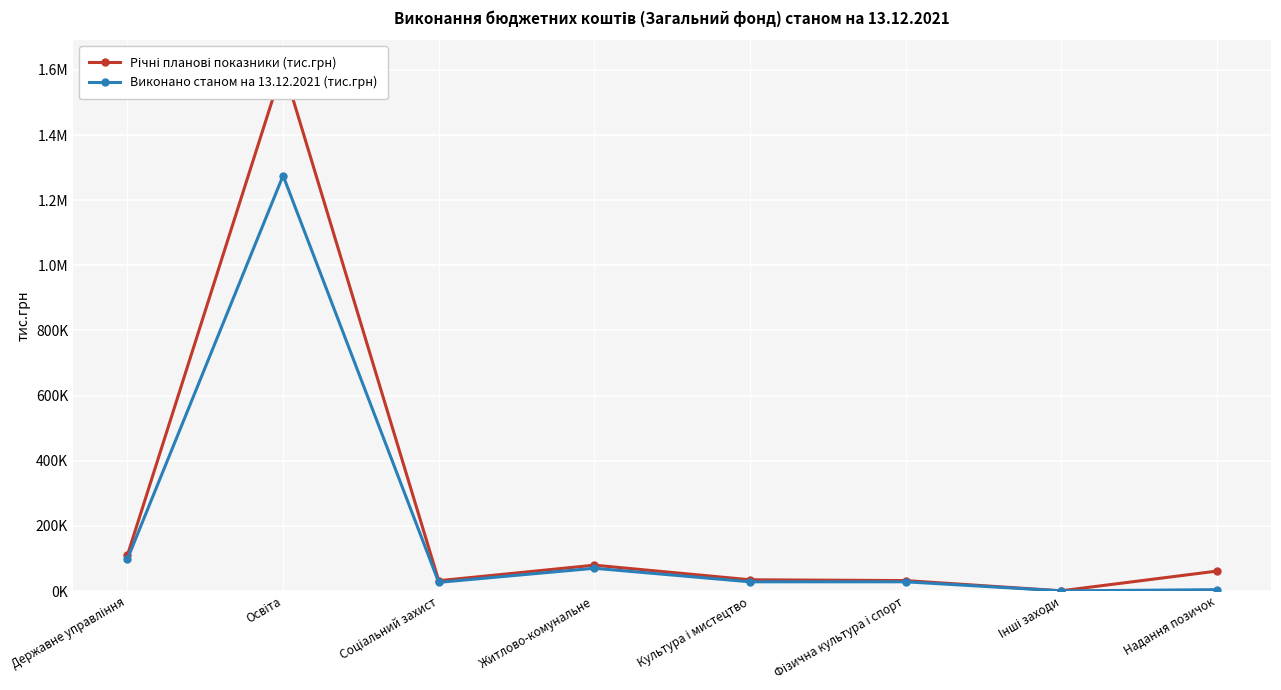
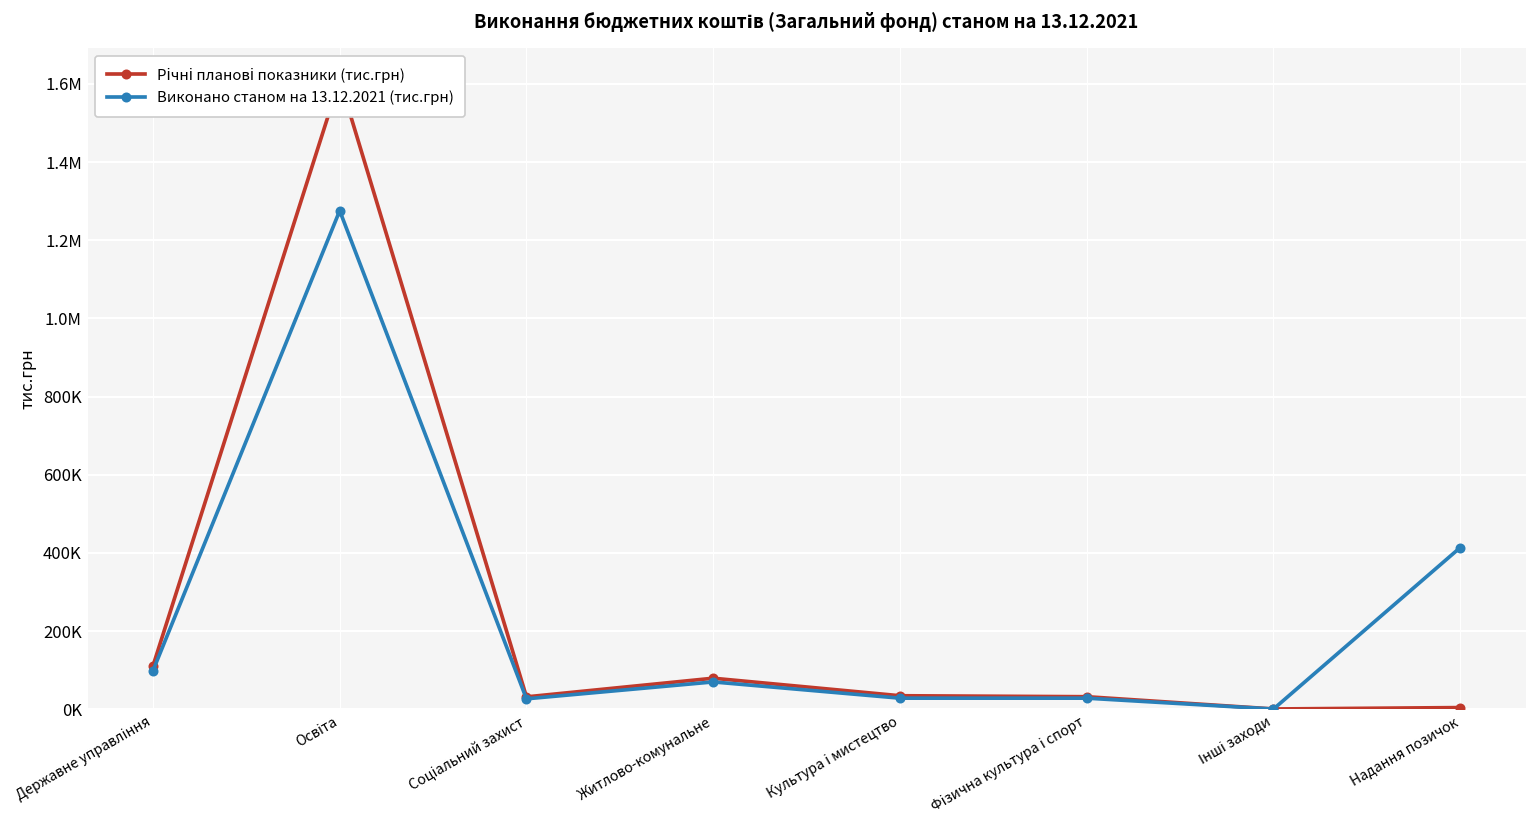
Річні планові показники (тис.грн), Надання позичок: 60000 -> 0
Виконано станом на 13.12.2021 (тис.грн), Надання позичок: 0 -> 410000
